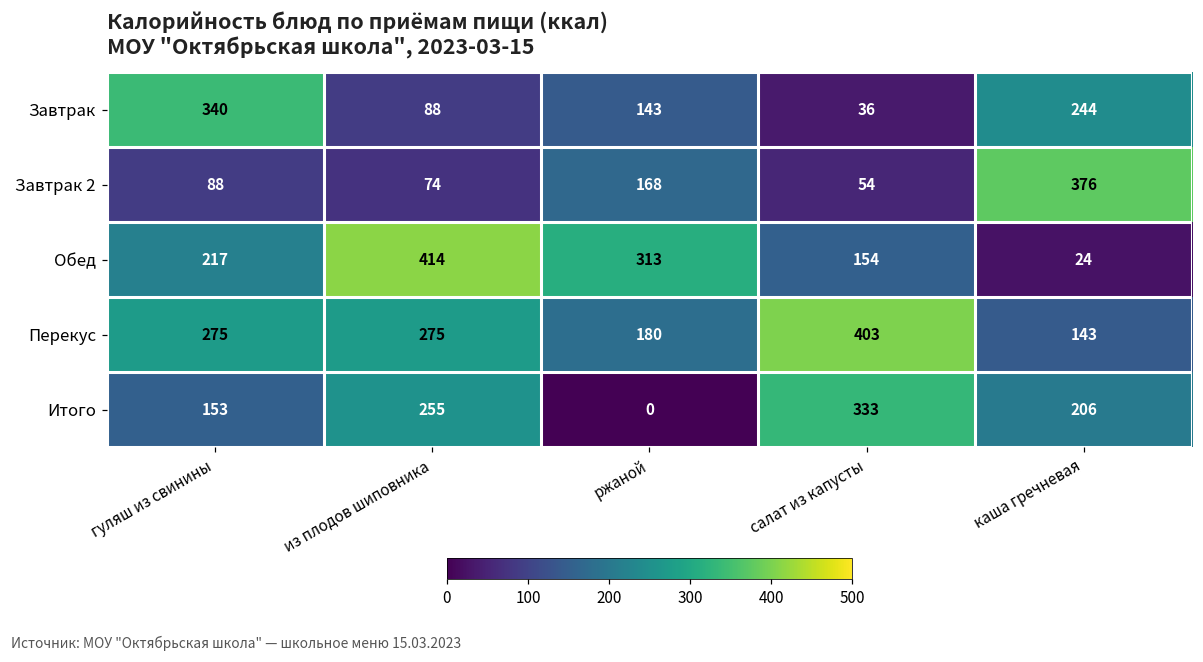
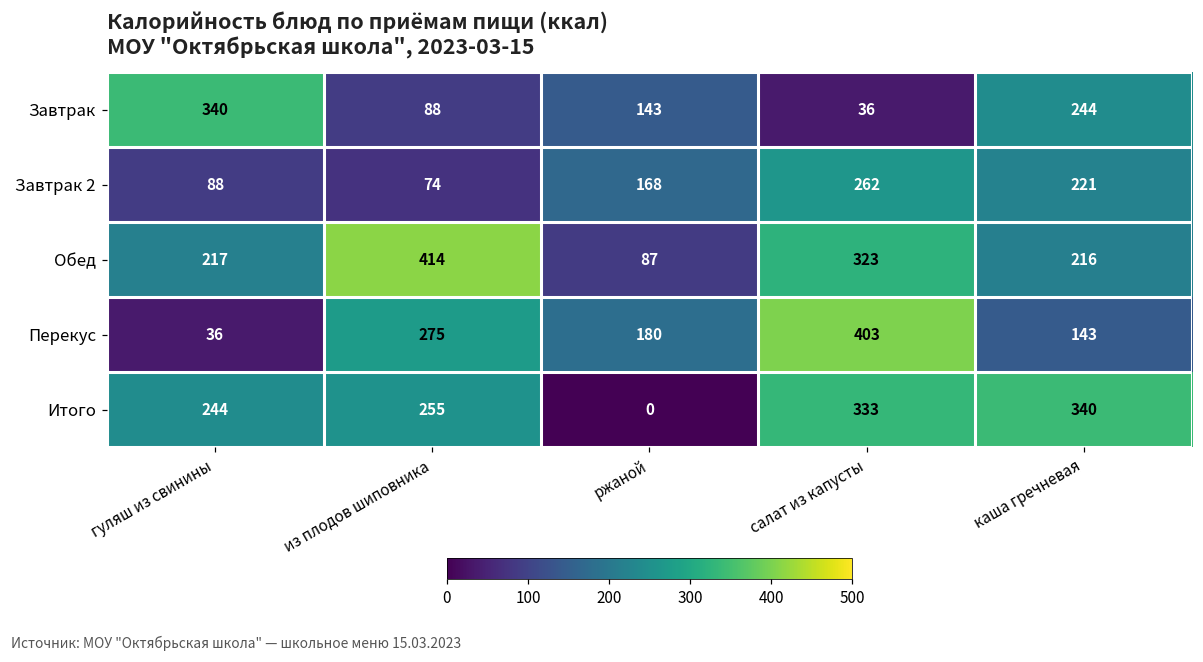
Завтрак 2, салат из капусты: 54 -> 262
Завтрак 2, каша гречневая: 376 -> 221
Обед, ржаной: 313 -> 87
Обед, салат из капусты: 154 -> 323
Обед, каша гречневая: 24 -> 216
Перекус, гуляш из свинины: 275 -> 36
Итого, гуляш из свинины: 153 -> 244
Итого, каша гречневая: 206 -> 340
